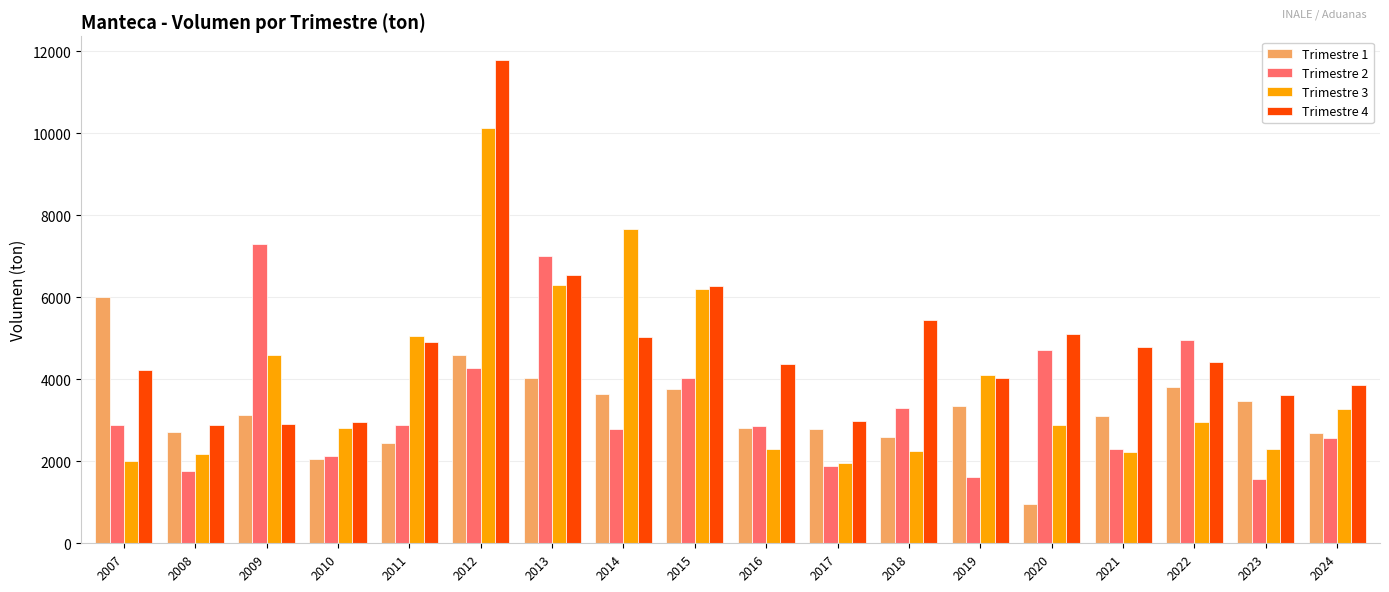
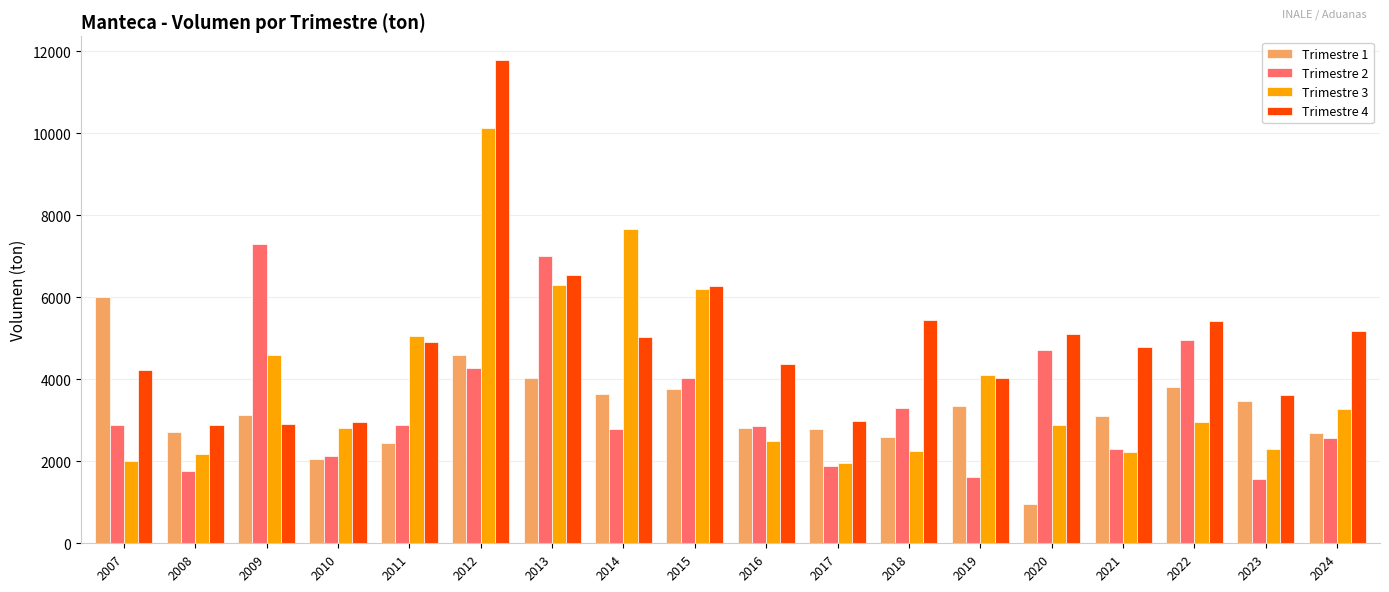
Trimestre 3, 2016: 2300 -> 2500
Trimestre 4, 2022: 4400 -> 5400
Trimestre 4, 2024: 3900 -> 5200
